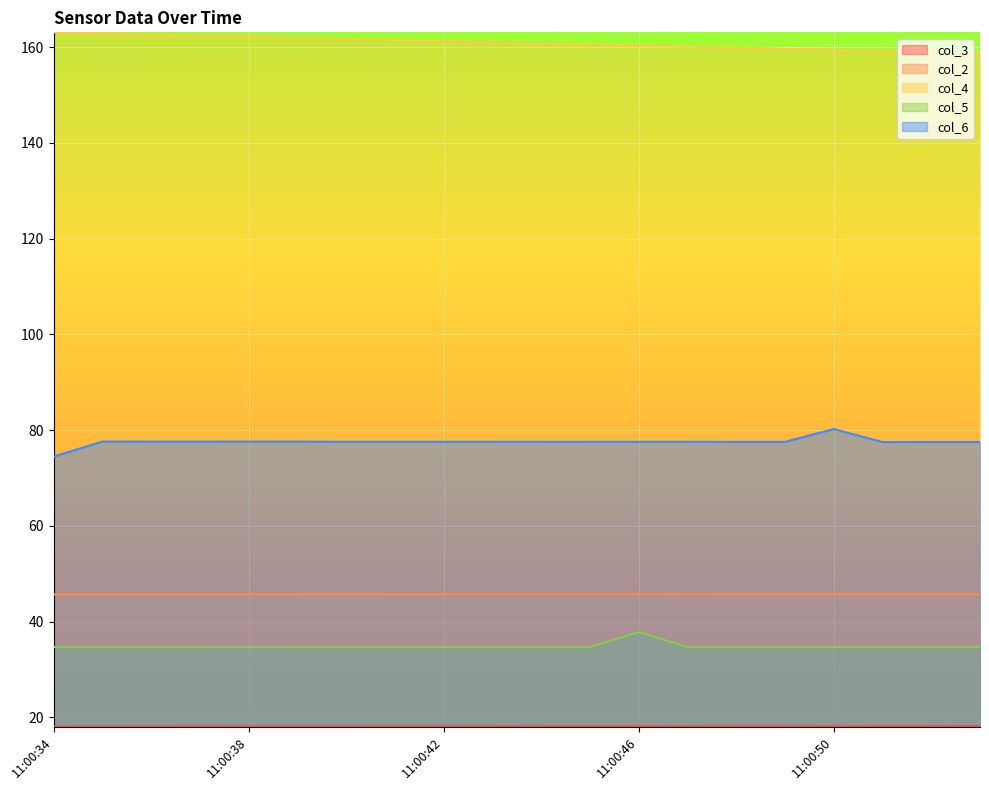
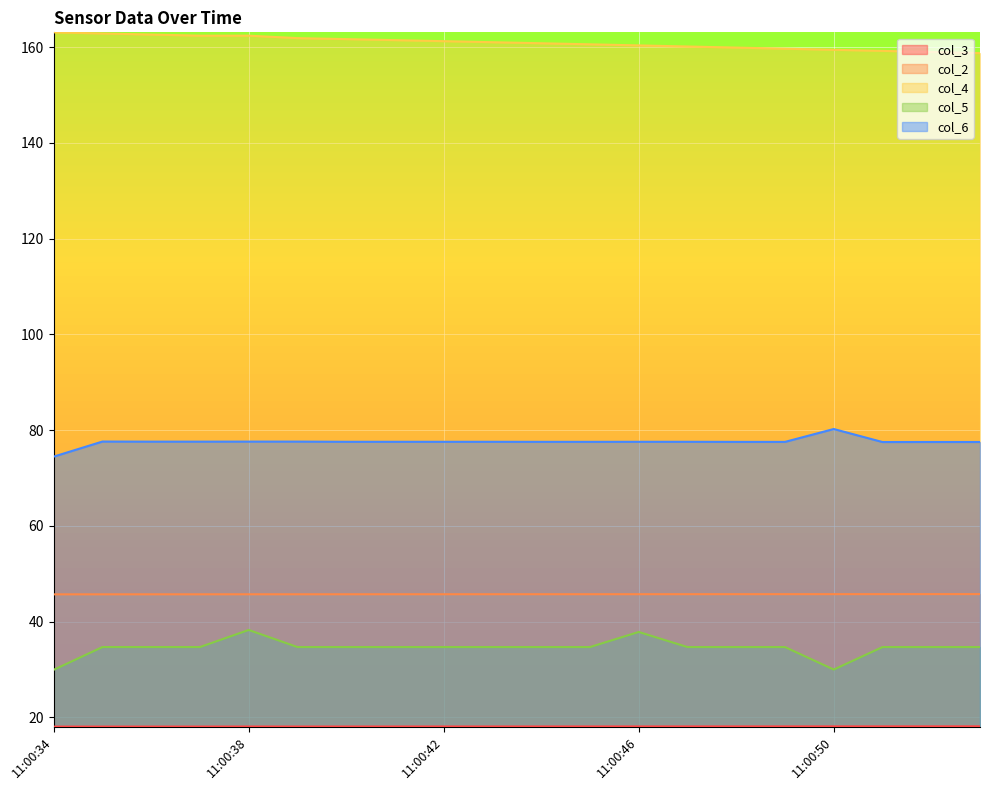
col_5, 11:00:34: 35 -> 30
col_5, 11:00:38: 35 -> 38
col_5, 11:00:50: 35 -> 30
